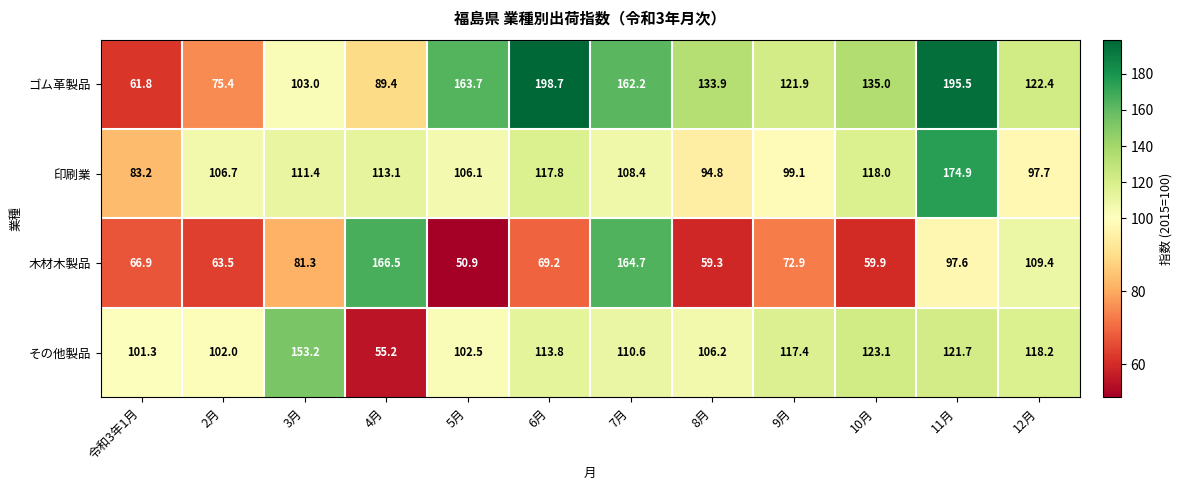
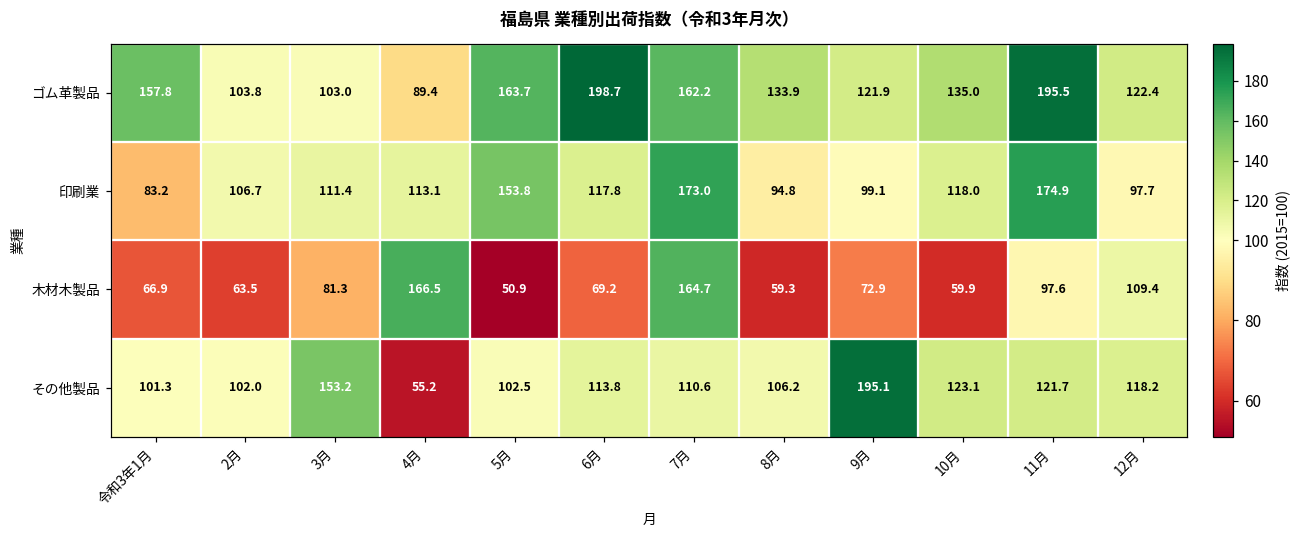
ゴム革製品, 令和3年1月: 61.8 -> 157.8
ゴム革製品, 2月: 75.4 -> 103.8
印刷業, 5月: 106.1 -> 153.8
印刷業, 7月: 108.4 -> 173.0
その他製品, 9月: 117.4 -> 195.1
